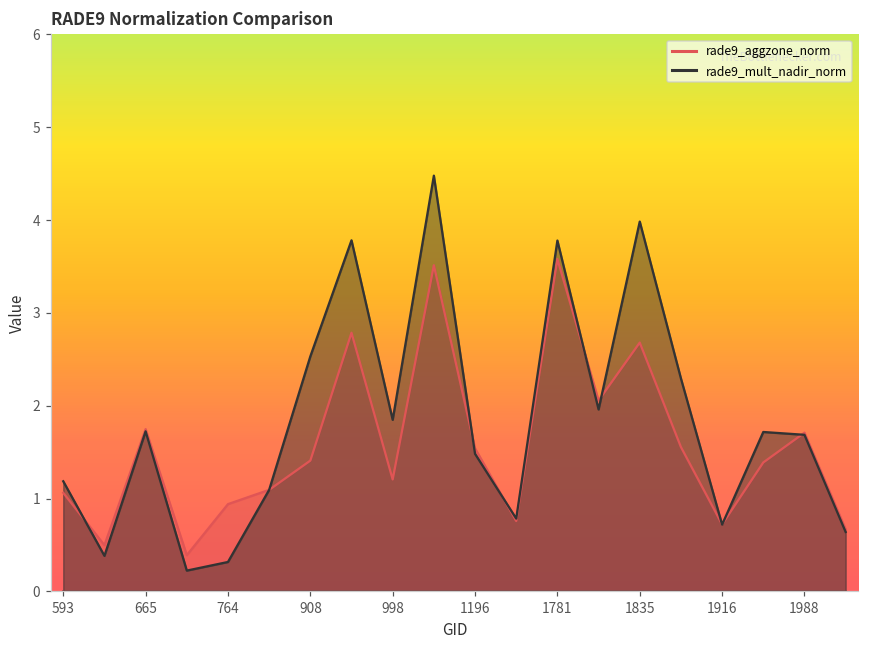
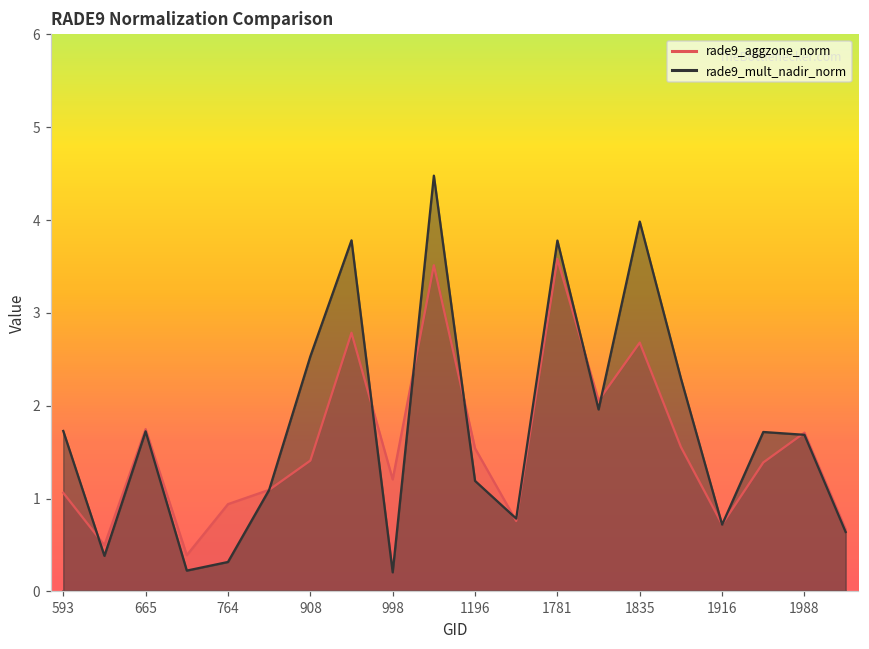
rade9_mult_nadir_norm, 593: 1.2 -> 1.7
rade9_mult_nadir_norm, 998: 1.8 -> 0.2
rade9_mult_nadir_norm, 1196: 1.5 -> 1.2
